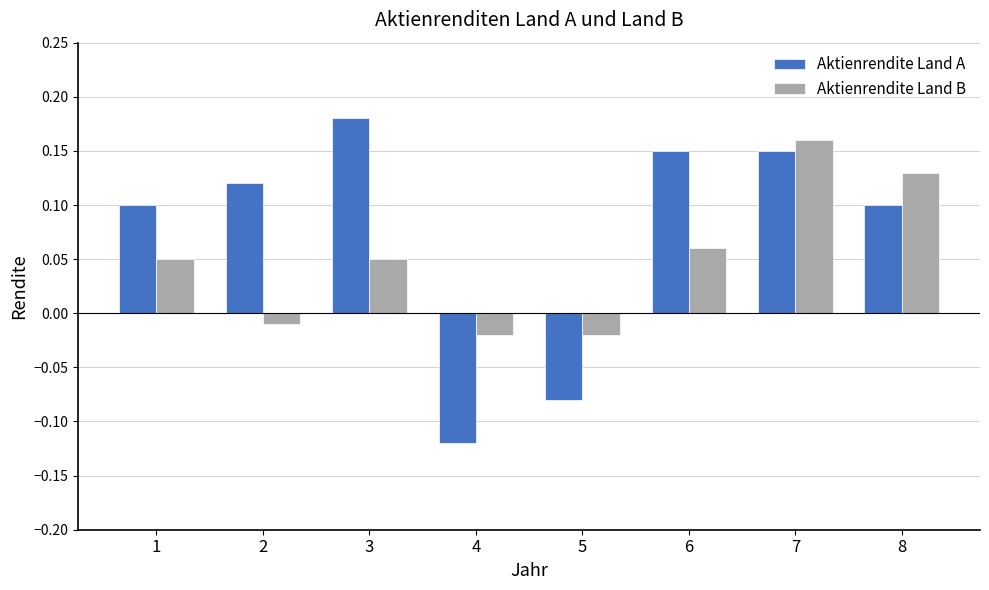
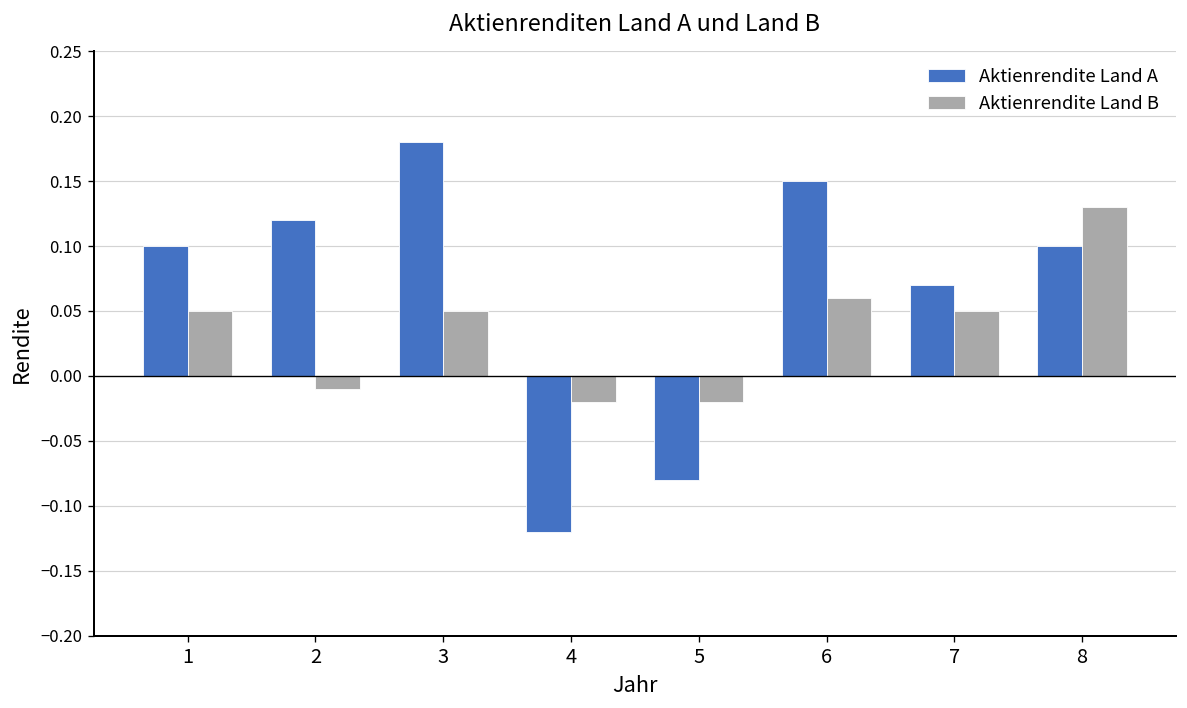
Aktienrendite Land A, 7: 0.15 -> 0.07
Aktienrendite Land B, 7: 0.16 -> 0.05
